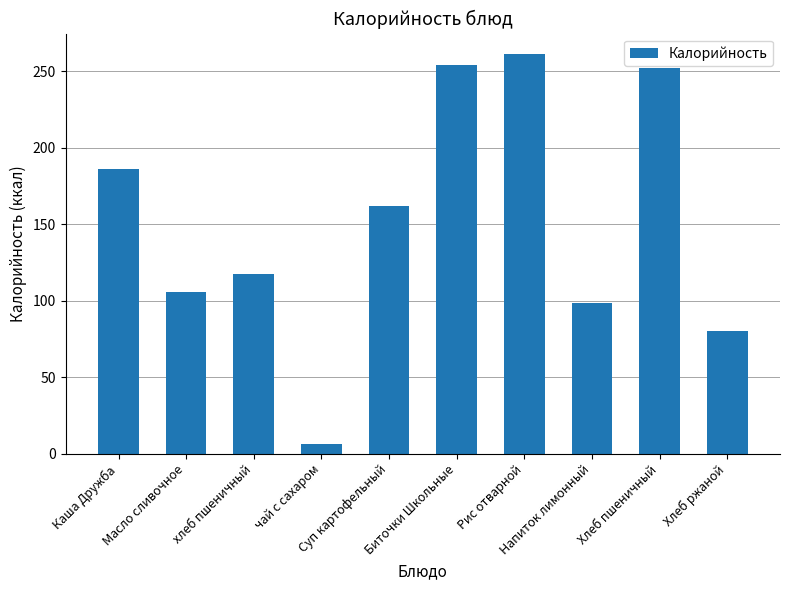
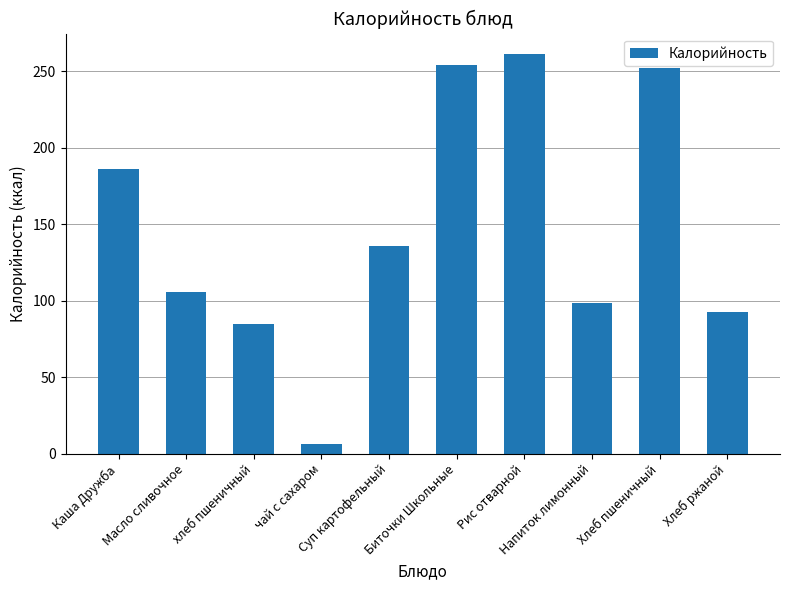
хлеб пшеничный: 117 -> 85
Суп картофельный: 162 -> 136
Хлеб ржаной: 80 -> 93
